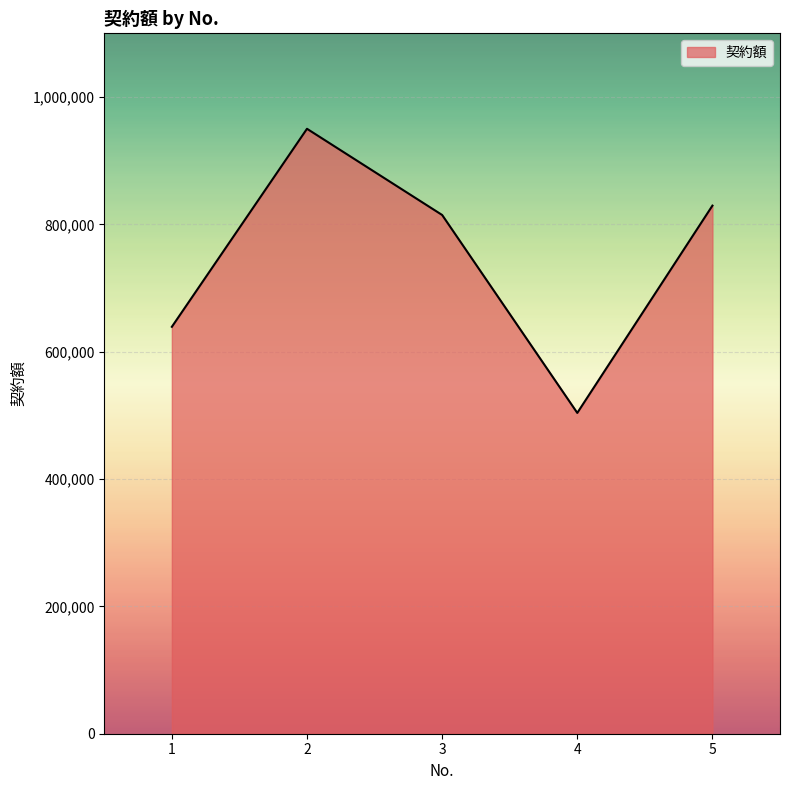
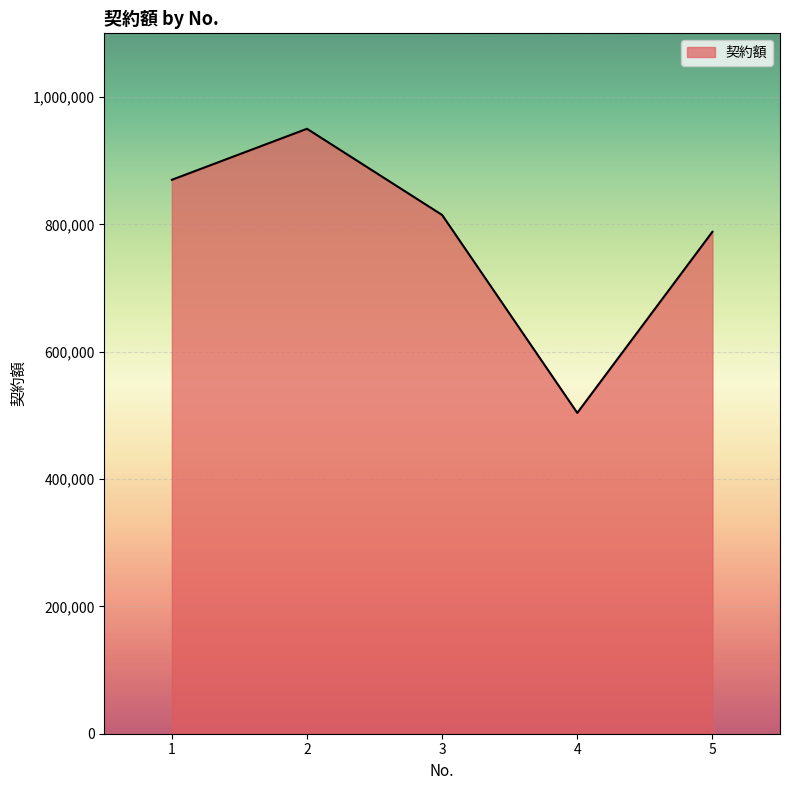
1: 640,000 -> 870,000
5: 830,000 -> 790,000
